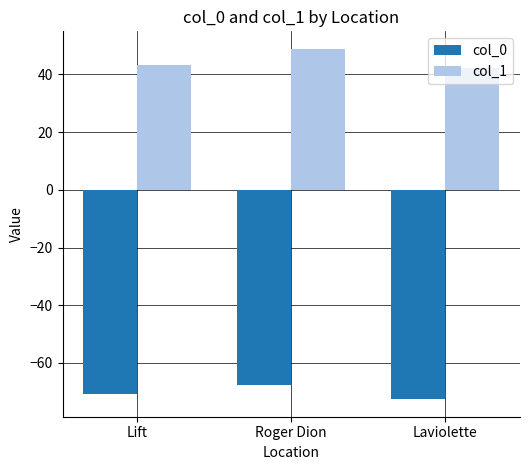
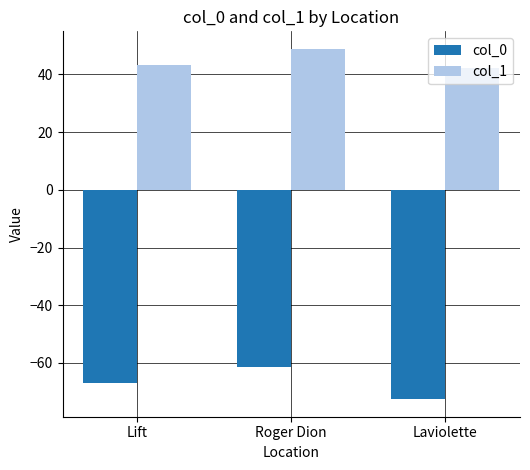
col_0, Lift: -71 -> -67
col_0, Roger Dion: -68 -> -61
